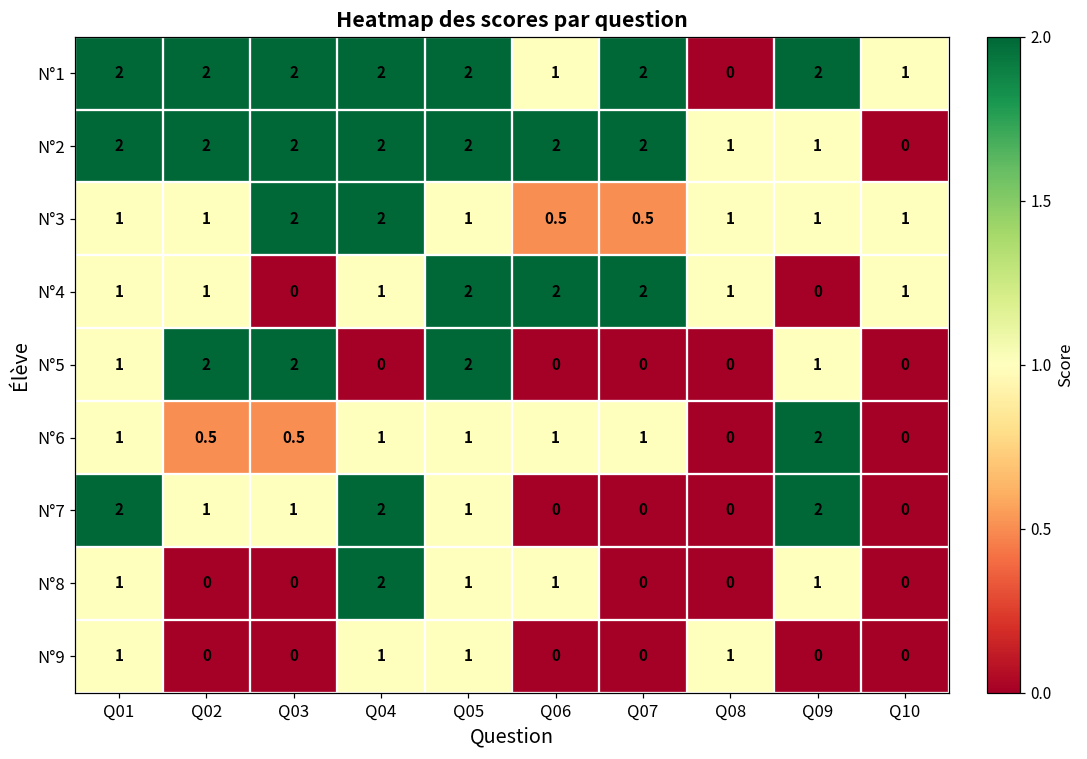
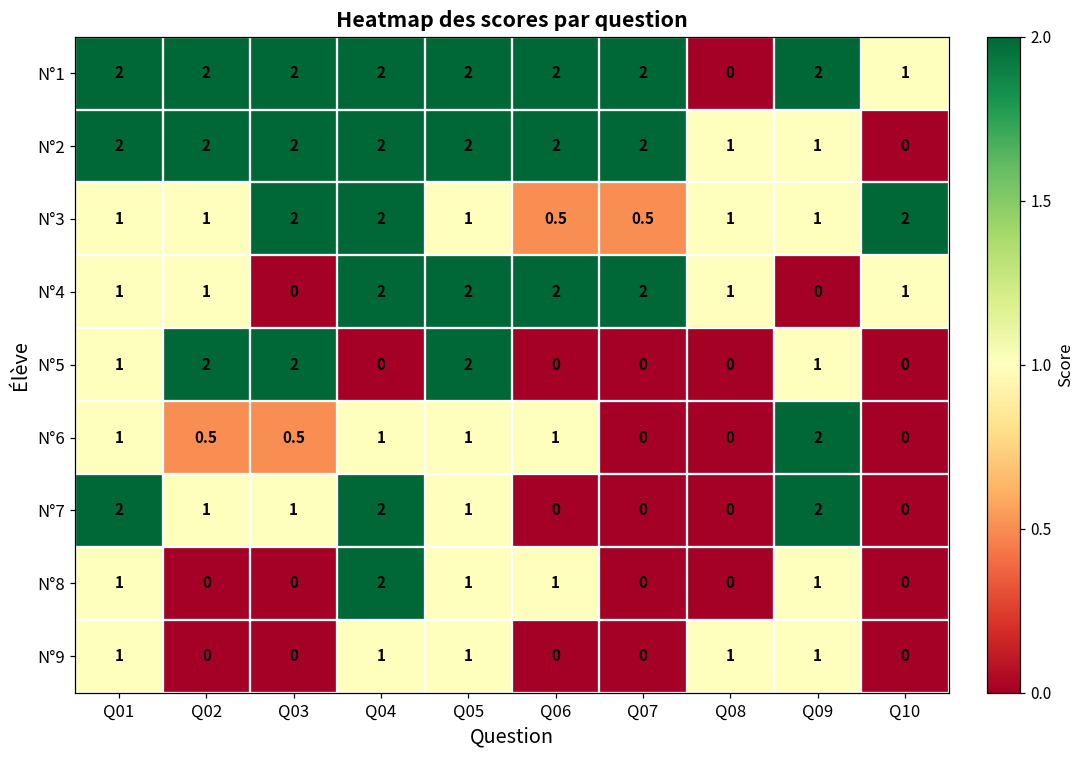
N°1, Q06: 1 -> 2
N°3, Q10: 1 -> 2
N°4, Q04: 1 -> 2
N°6, Q07: 1 -> 0
N°9, Q09: 0 -> 1
